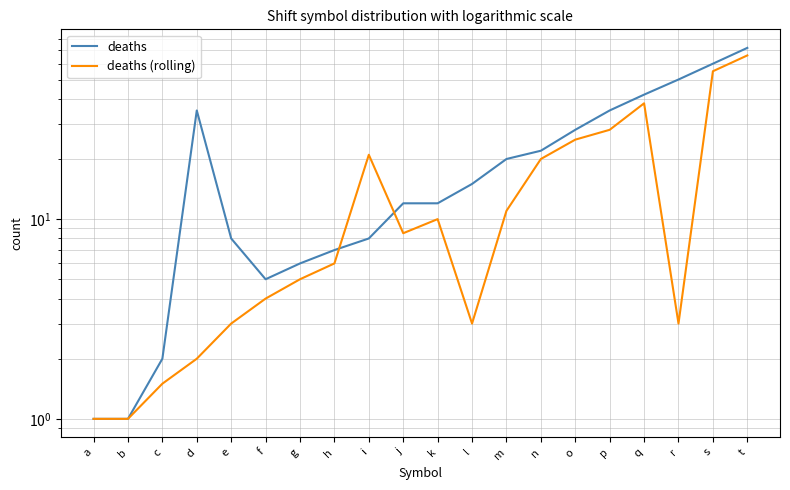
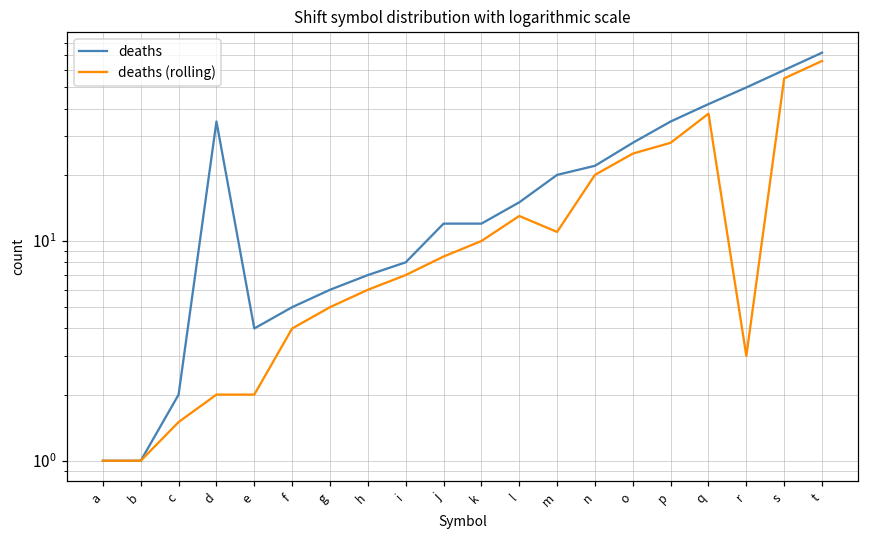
deaths, e: 8 -> 4
deaths (rolling), e: 3 -> 2
deaths (rolling), i: 21 -> 7
deaths (rolling), l: 3 -> 13
